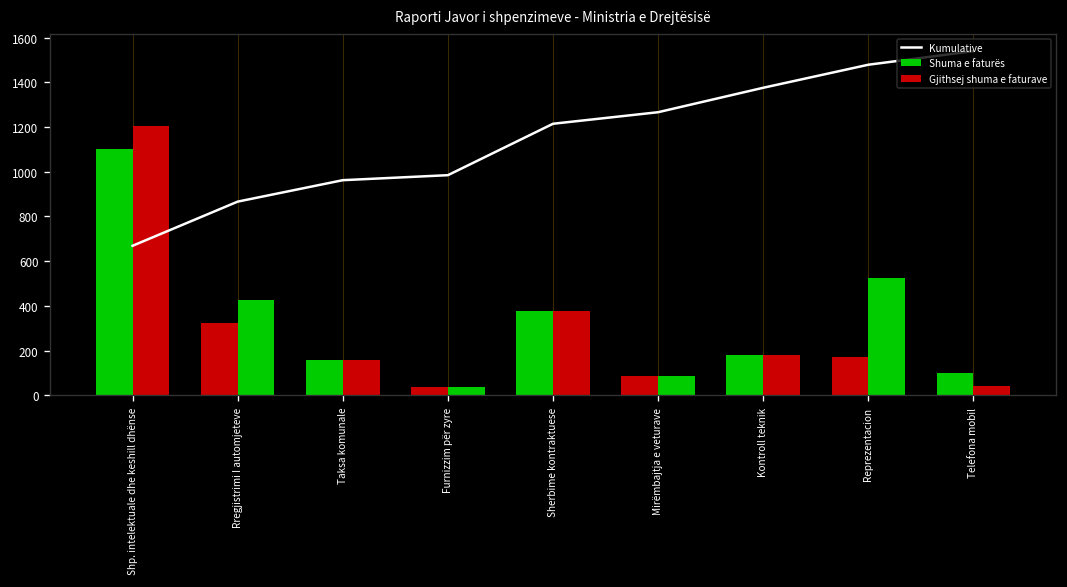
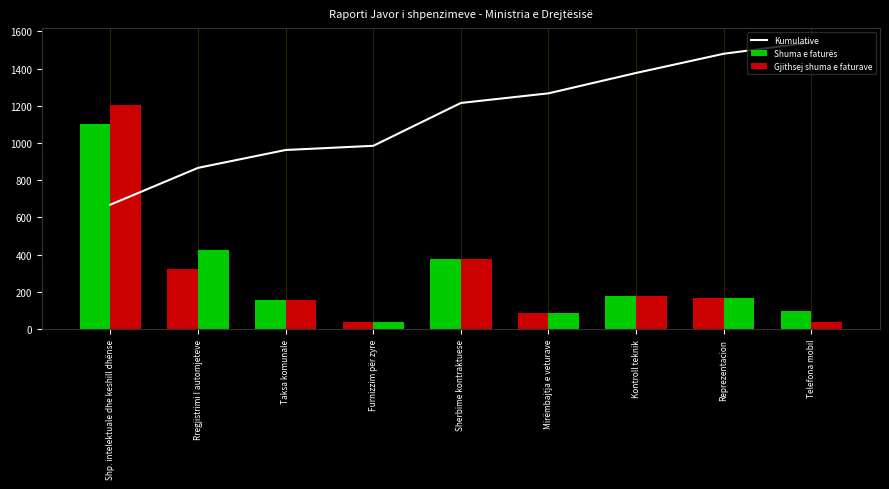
Gjithsej shuma e faturave, Reprezentacion: 530 -> 170
